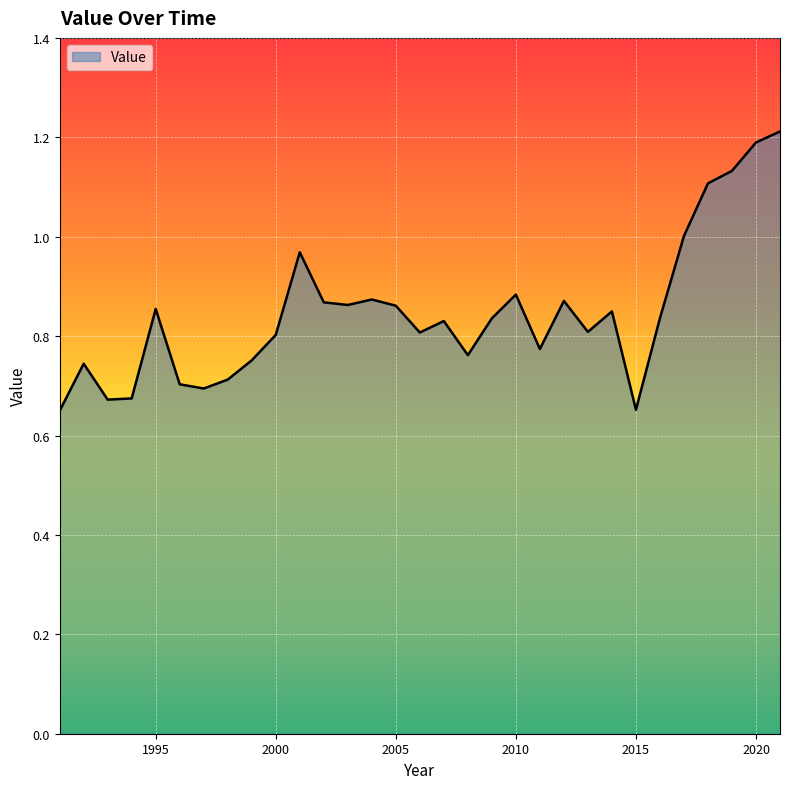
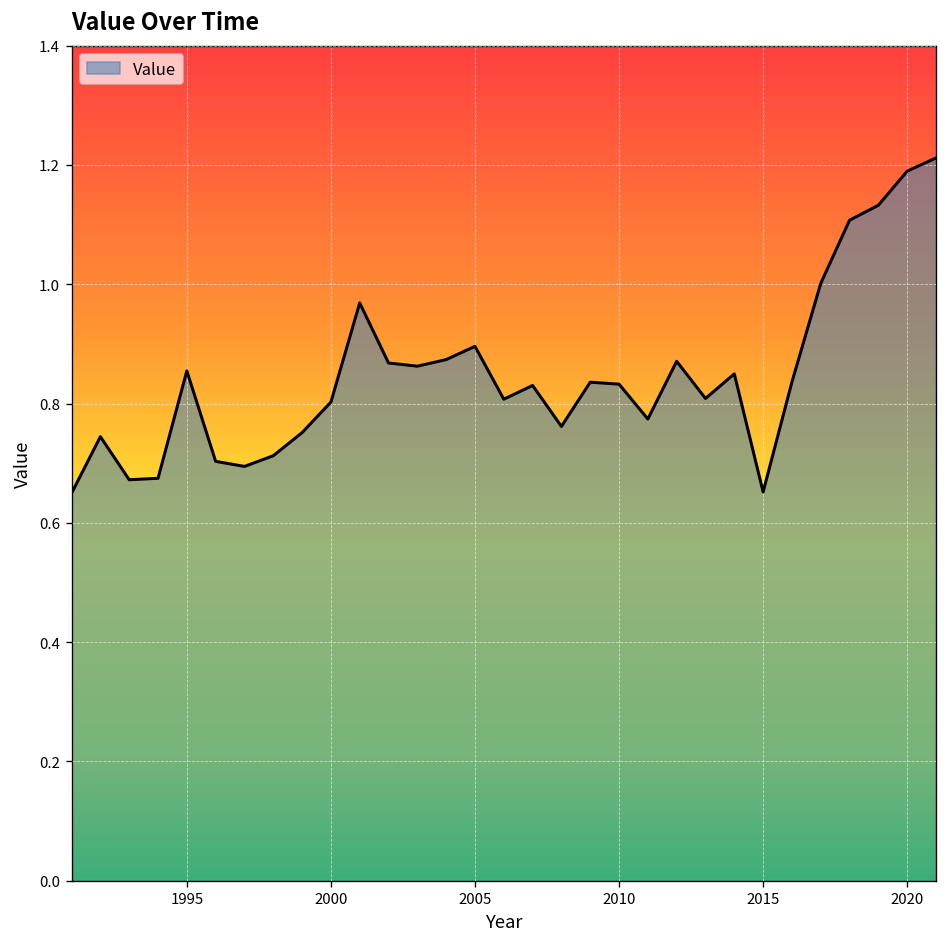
2005: 0.86 -> 0.90
2010: 0.88 -> 0.83
